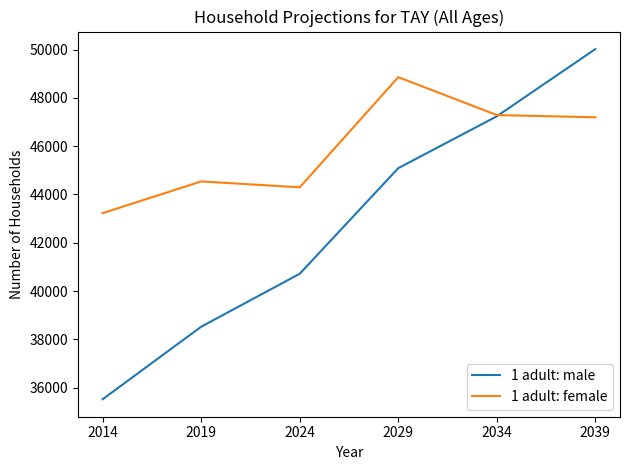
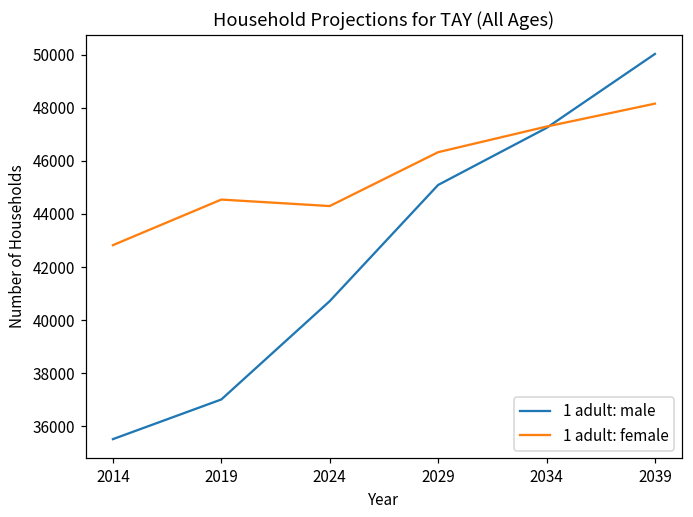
1 adult: female, 2014: 43200 -> 42800
1 adult: male, 2019: 38500 -> 37000
1 adult: female, 2029: 48900 -> 46300
1 adult: female, 2039: 47200 -> 48200
